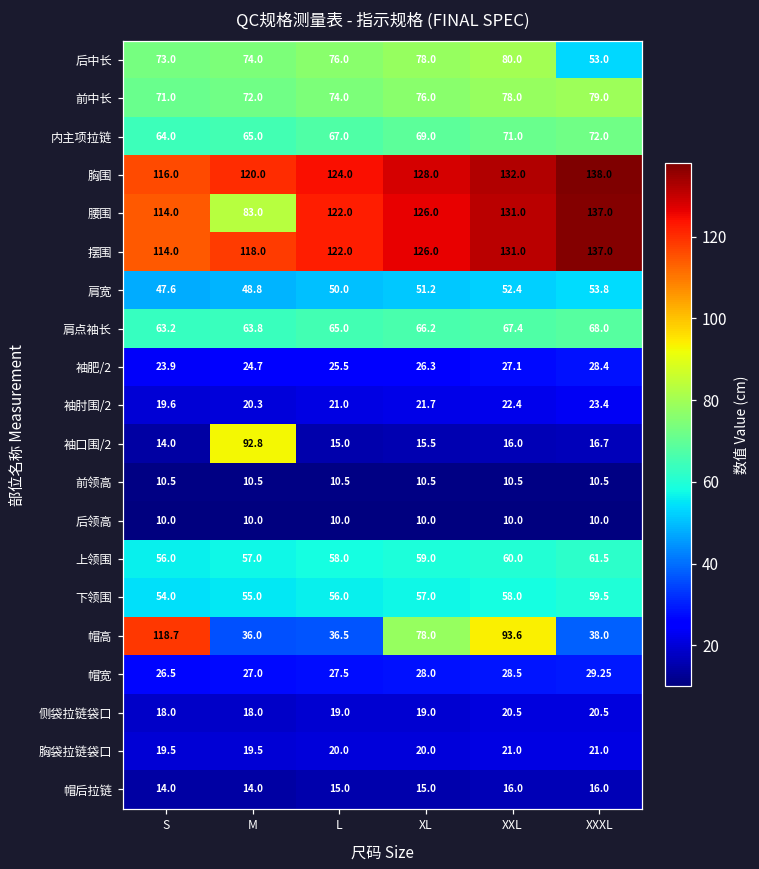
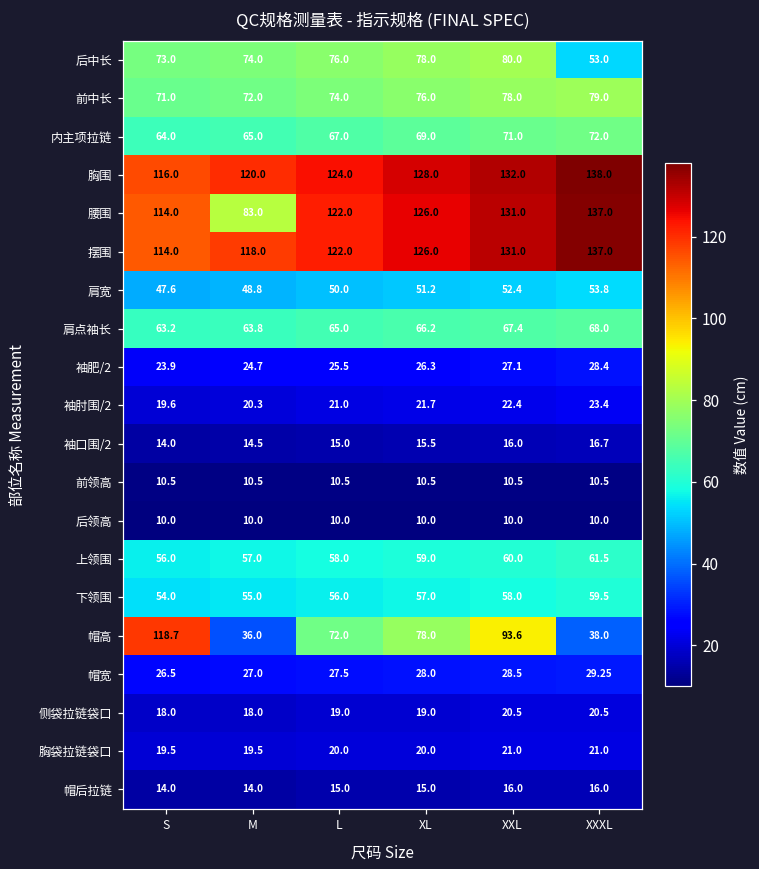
袖口围/2, M: 92.8 -> 14.5
帽高, L: 36.5 -> 72.0
